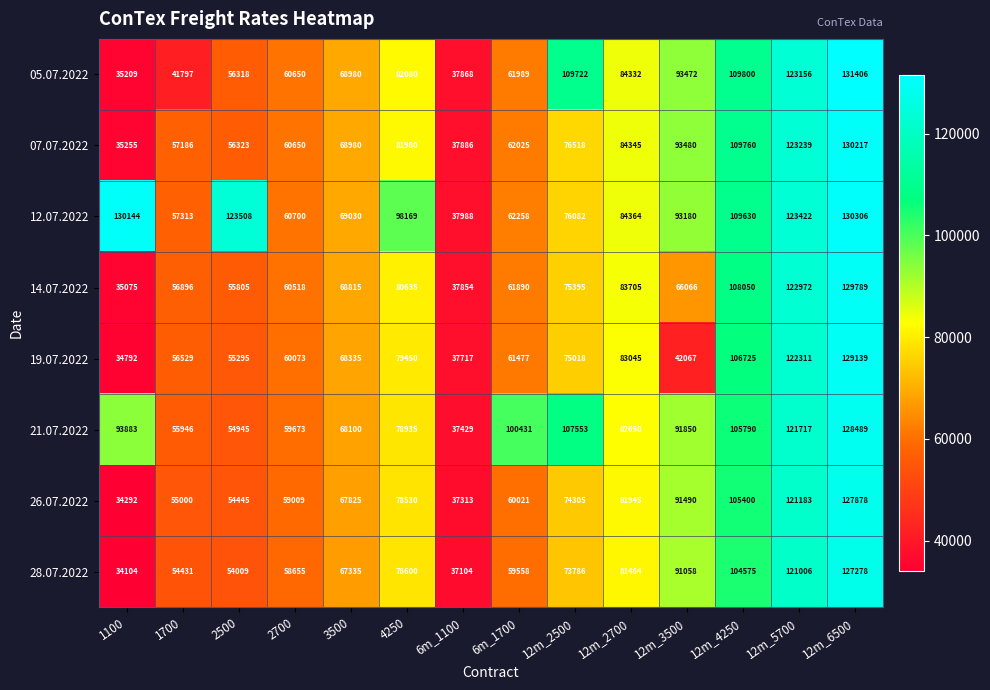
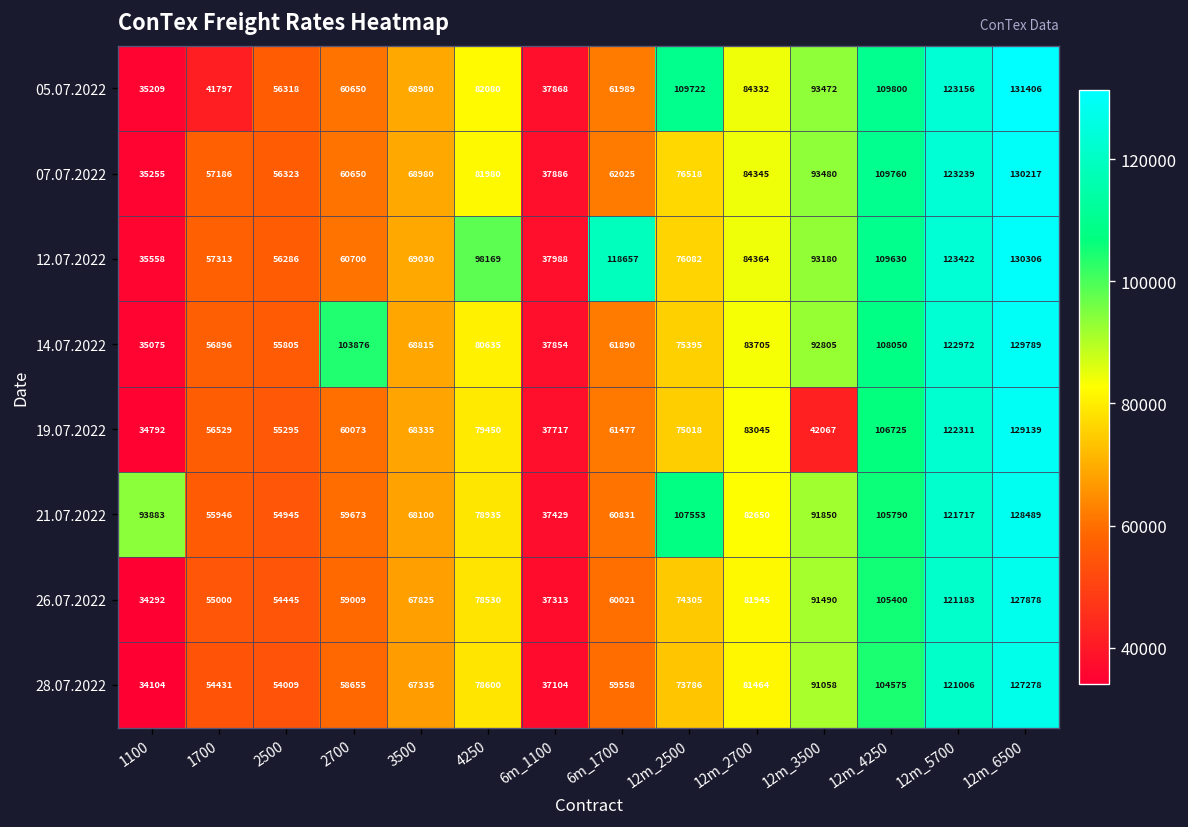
12.07.2022, 1100: 130144 -> 35558
12.07.2022, 2500: 123508 -> 56286
12.07.2022, 6m_1700: 62258 -> 118657
14.07.2022, 2700: 60518 -> 103876
14.07.2022, 12m_3500: 66066 -> 92805
21.07.2022, 6m_1700: 100431 -> 60831
